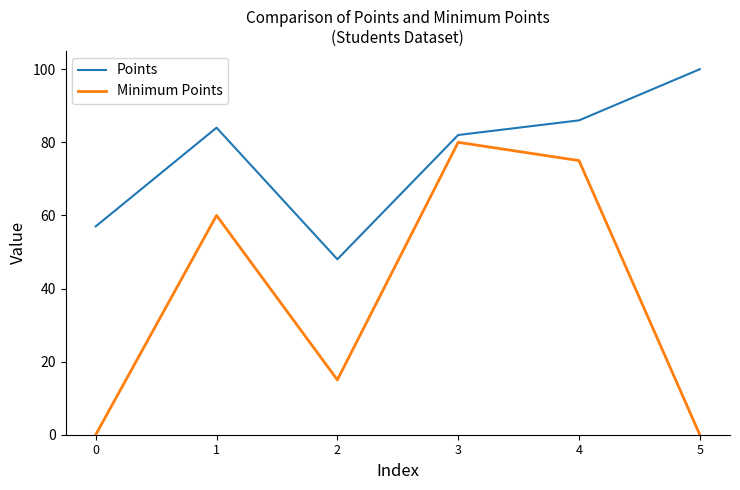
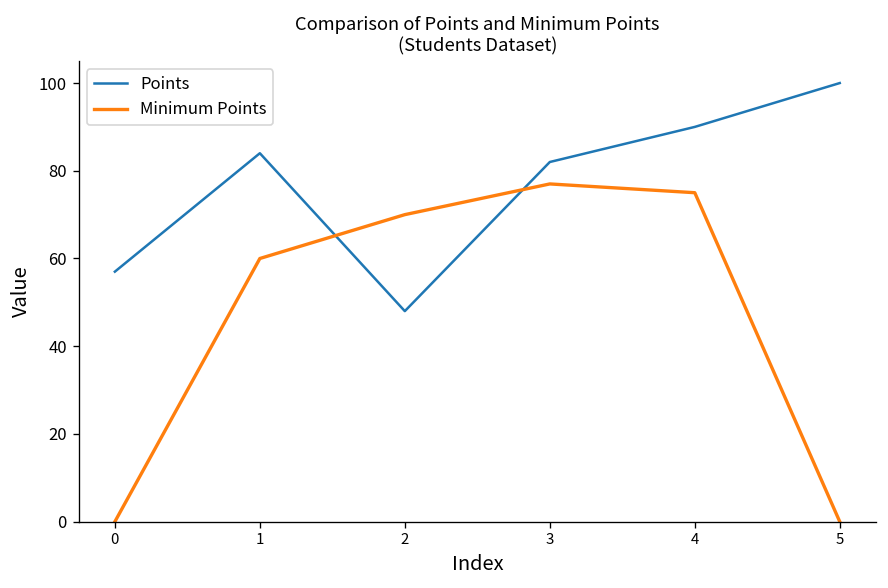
Minimum Points, 2: 15 -> 70
Minimum Points, 3: 80 -> 77
Points, 4: 86 -> 90
